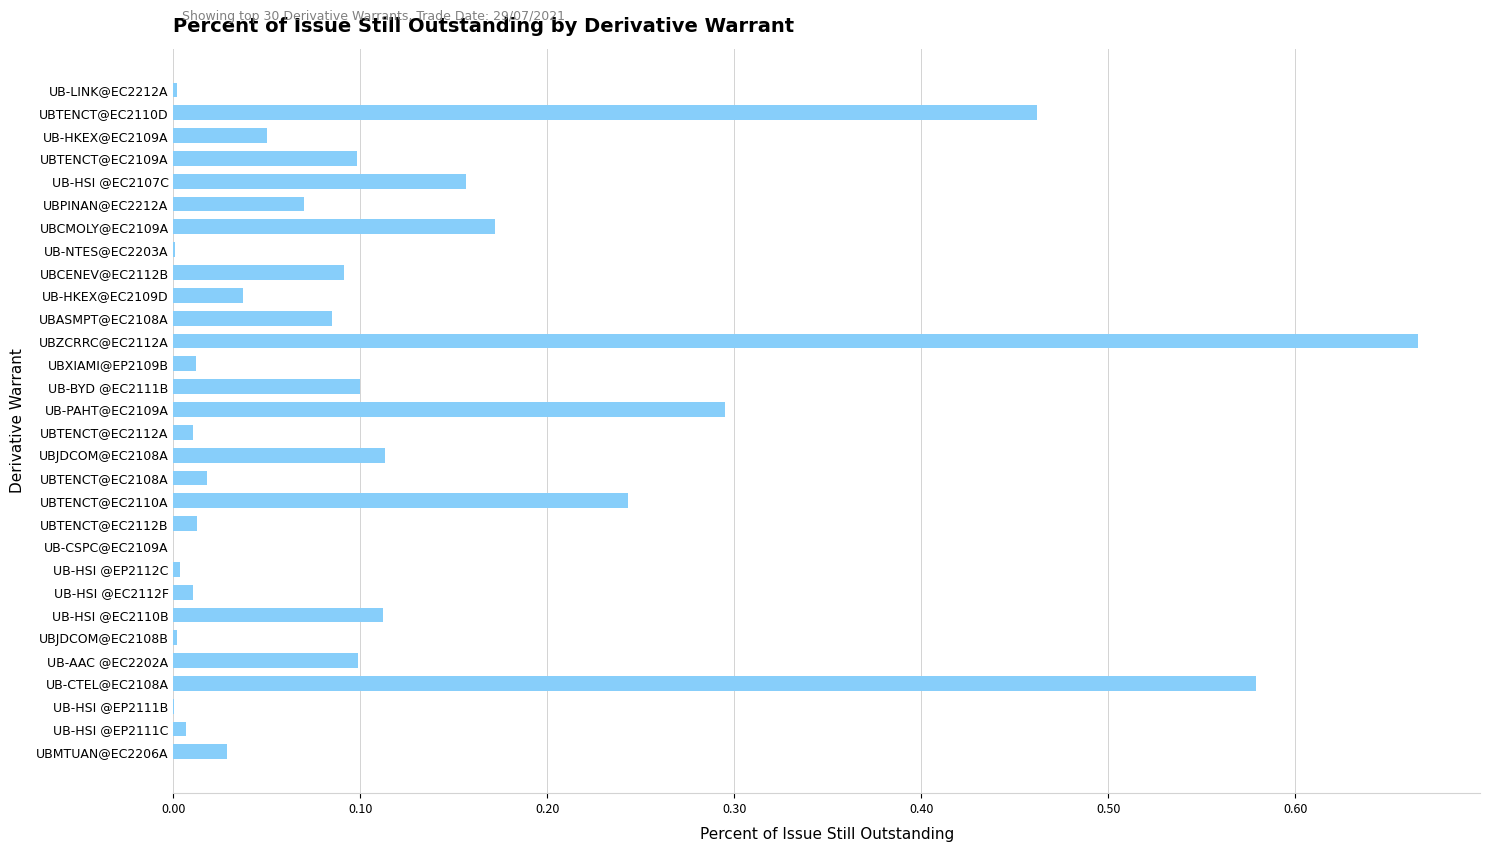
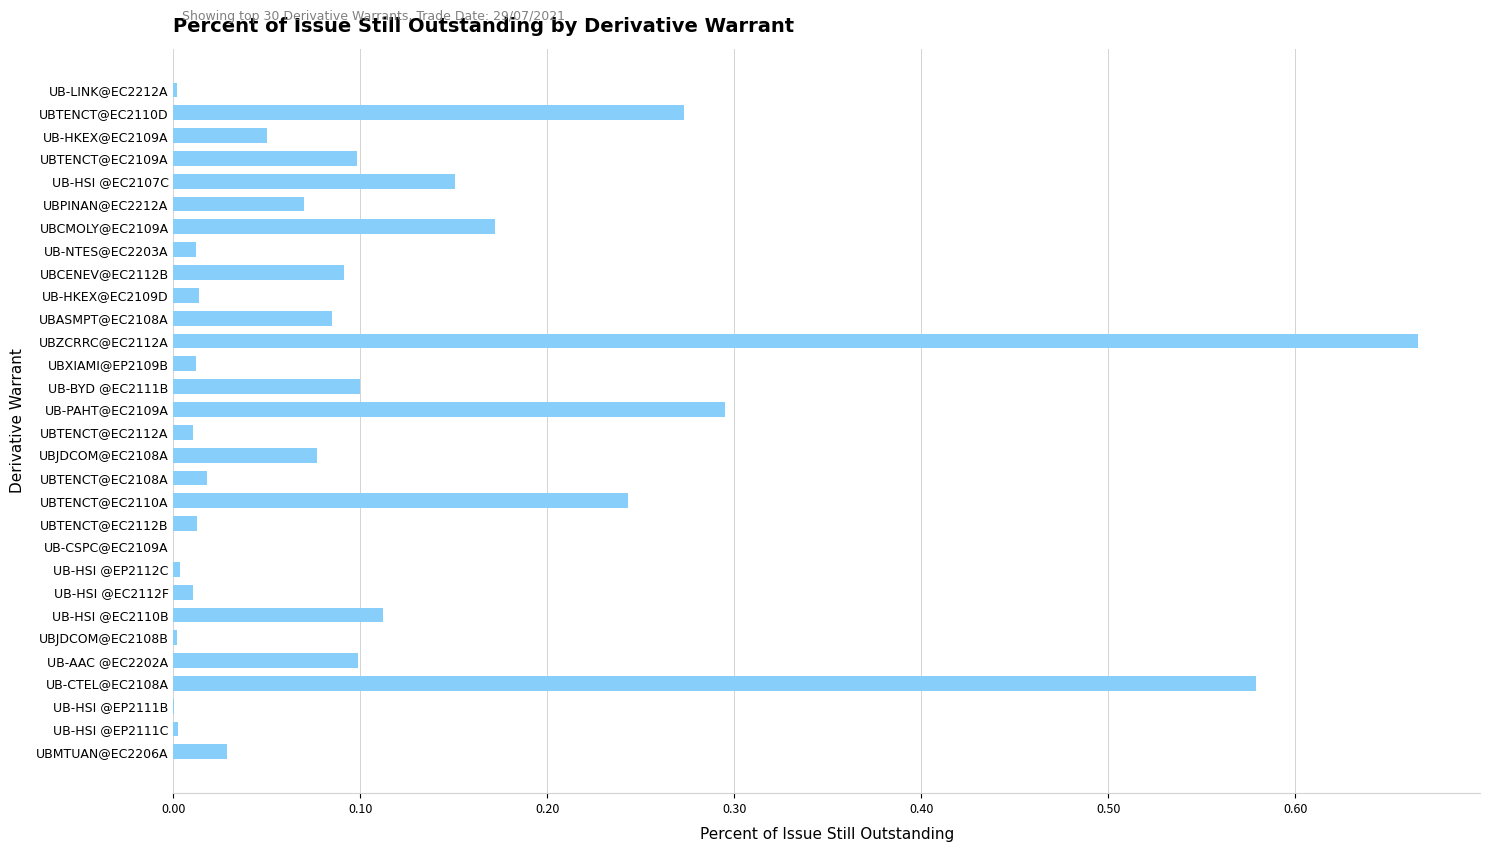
UBTENCT@EC2110D: 0.462 -> 0.273
UB-HSI @EC2107C: 0.156 -> 0.151
UB-NTES@EC2203A: 0.001 -> 0.012
UB-HKEX@EC2109D: 0.037 -> 0.014
UBJDCOM@EC2108A: 0.113 -> 0.077
UB-HSI @EP2111C: 0.007 -> 0.003
